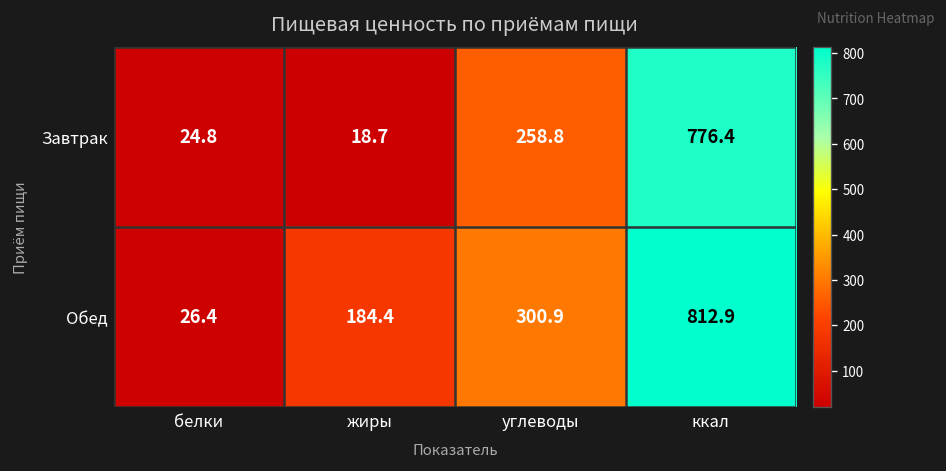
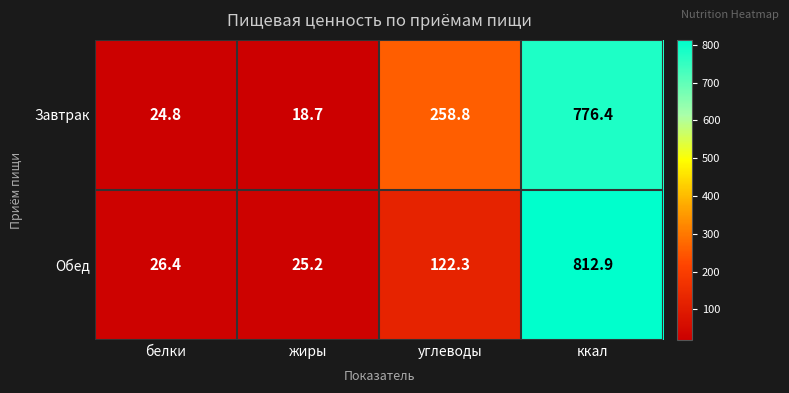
Обед, жиры: 184.4 -> 25.2
Обед, углеводы: 300.9 -> 122.3
